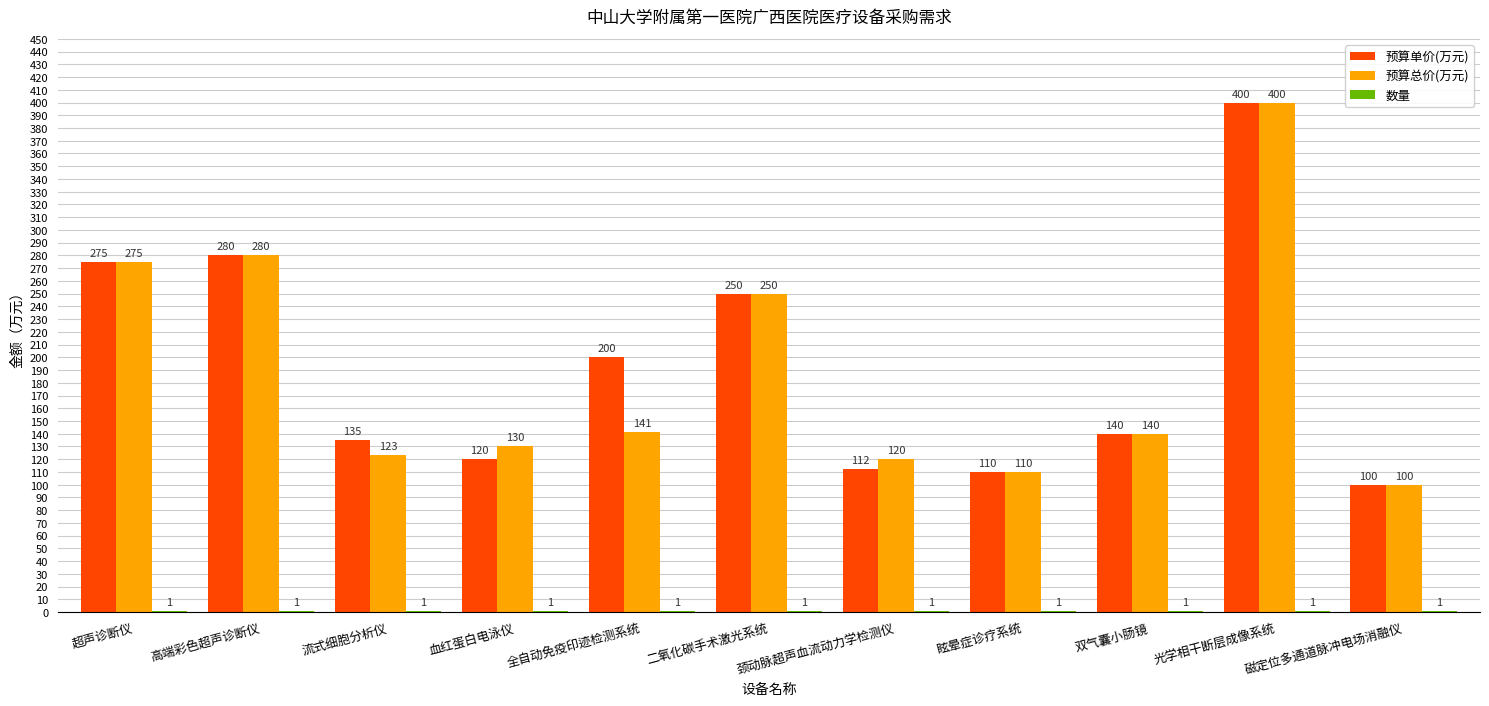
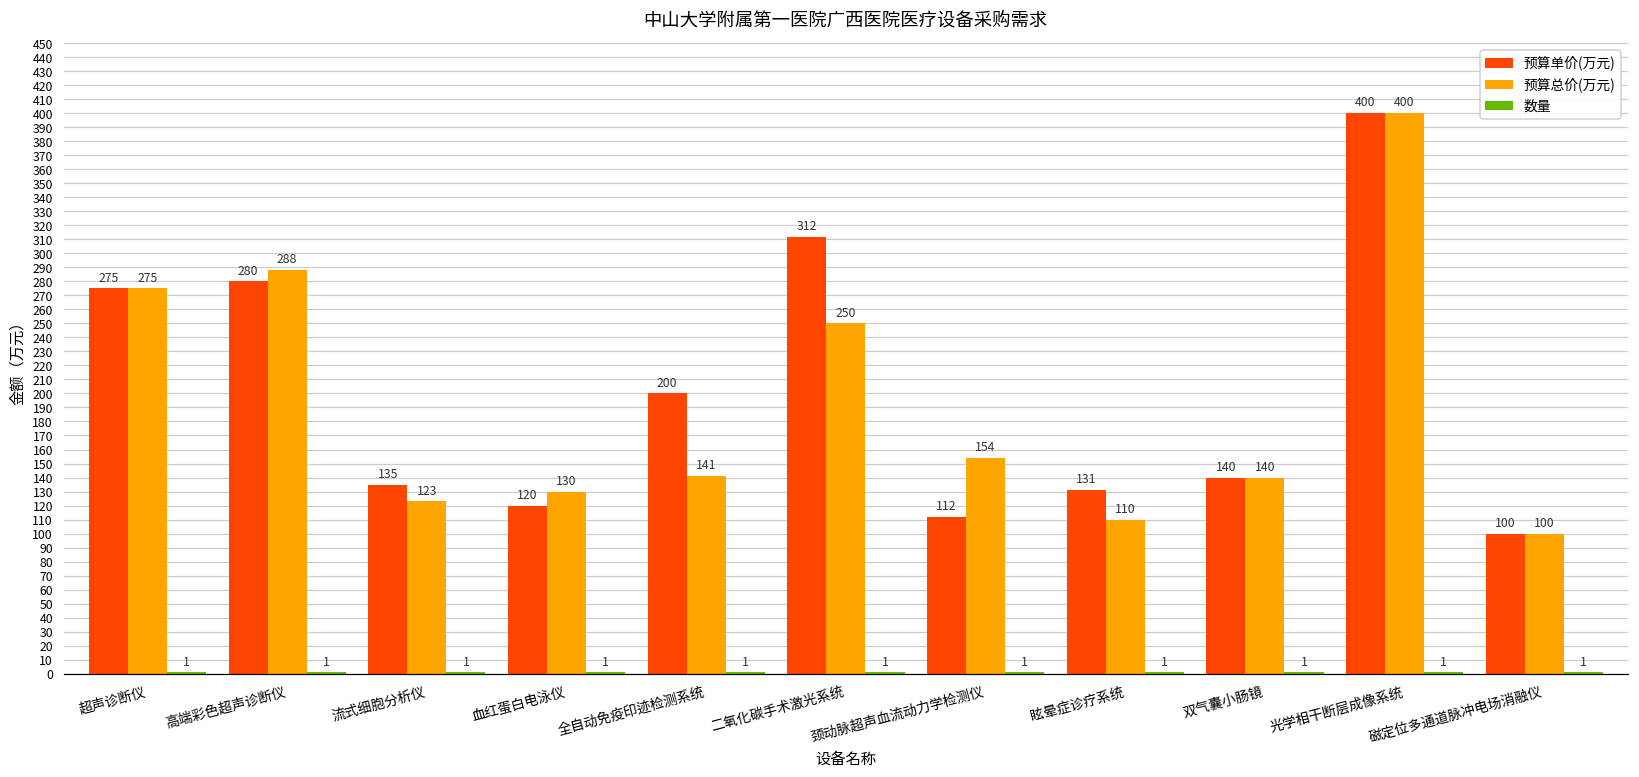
预算总价(万元), 高端彩色超声诊断仪: 280 -> 288
预算单价(万元), 二氧化碳手术激光系统: 250 -> 312
预算总价(万元), 颈动脉超声血流动力学检测仪: 120 -> 154
预算单价(万元), 眩晕症诊疗系统: 110 -> 131
